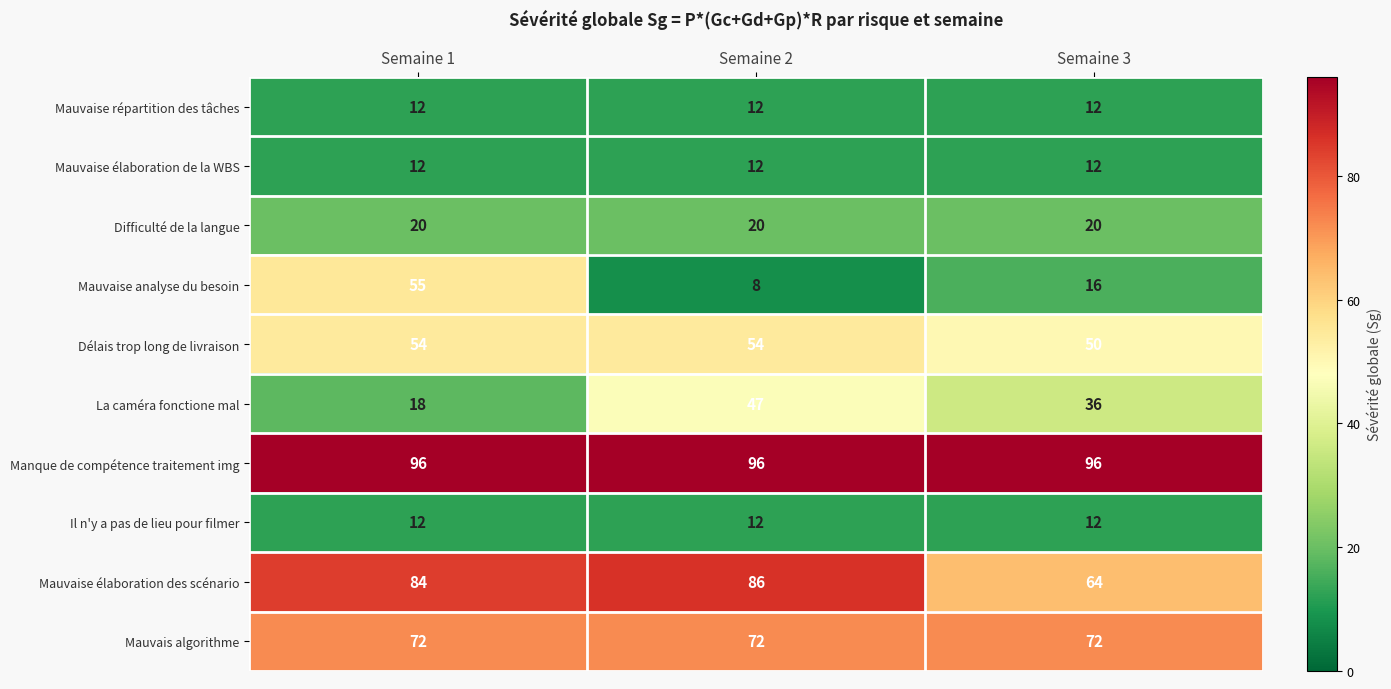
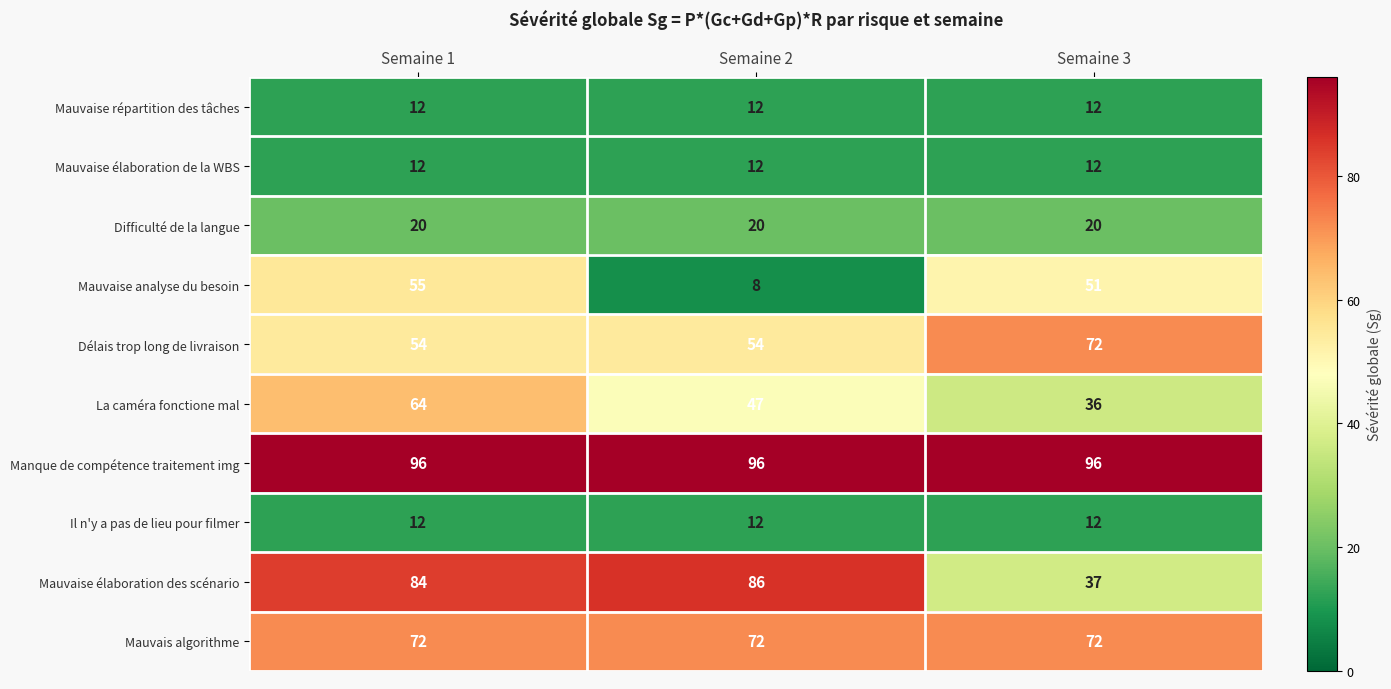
Mauvaise analyse du besoin, Semaine 3: 16 -> 51
Délais trop long de livraison, Semaine 3: 50 -> 72
La caméra fonctione mal, Semaine 1: 18 -> 64
Mauvaise élaboration des scénario, Semaine 3: 64 -> 37
